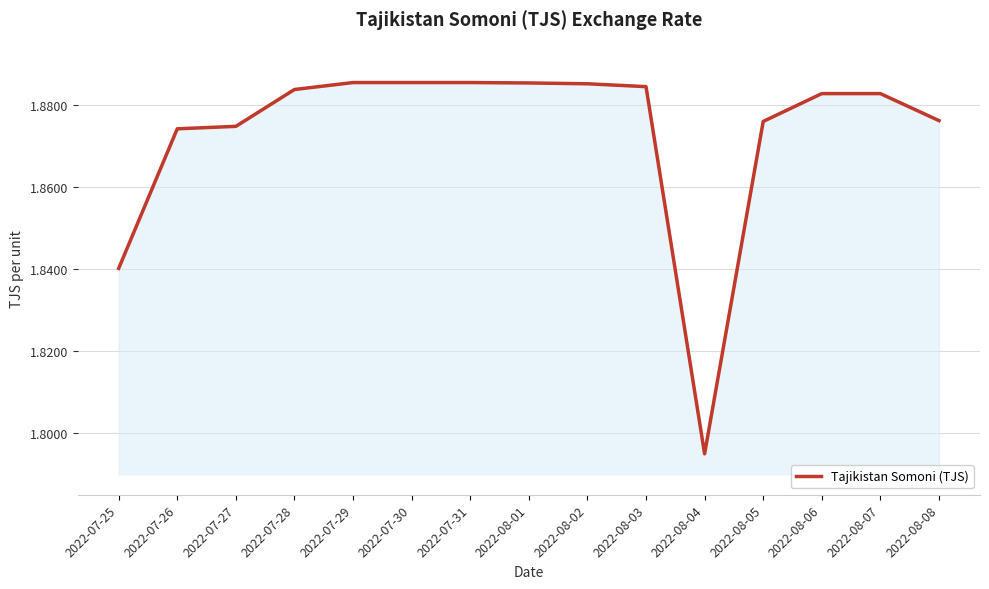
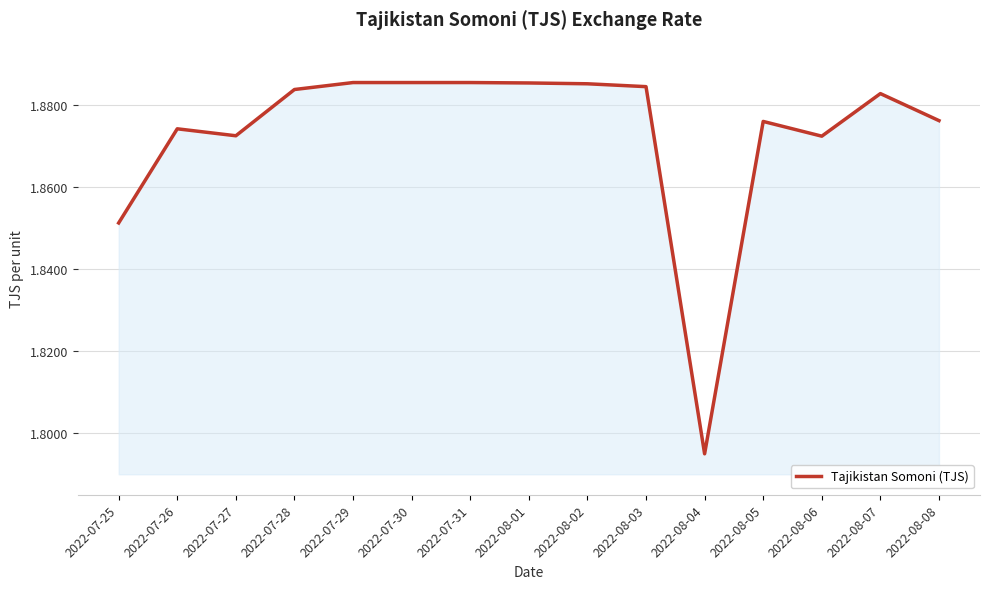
2022-07-25: 1.840 -> 1.851
2022-07-27: 1.875 -> 1.873
2022-08-06: 1.883 -> 1.872
